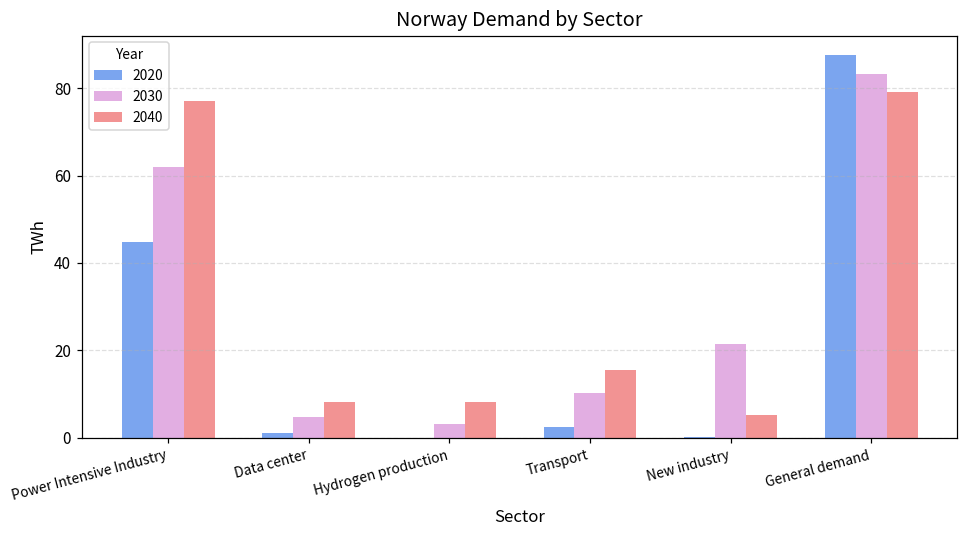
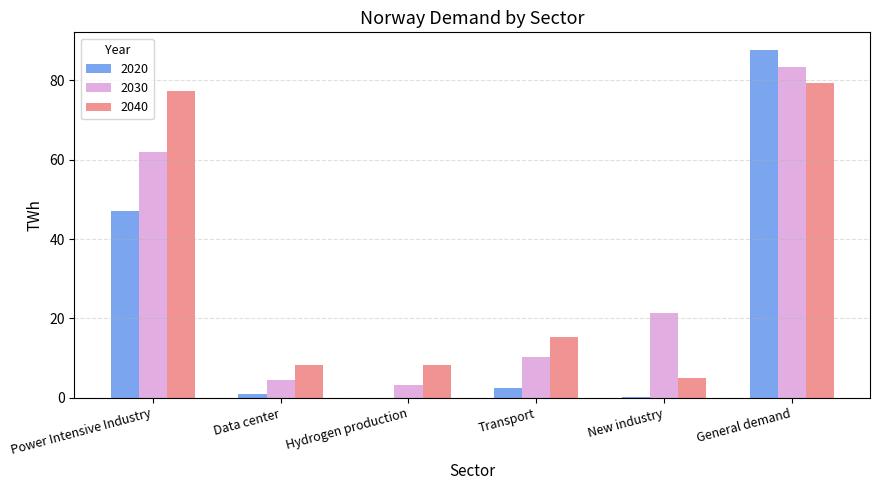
2020, Power Intensive Industry: 45 -> 47
